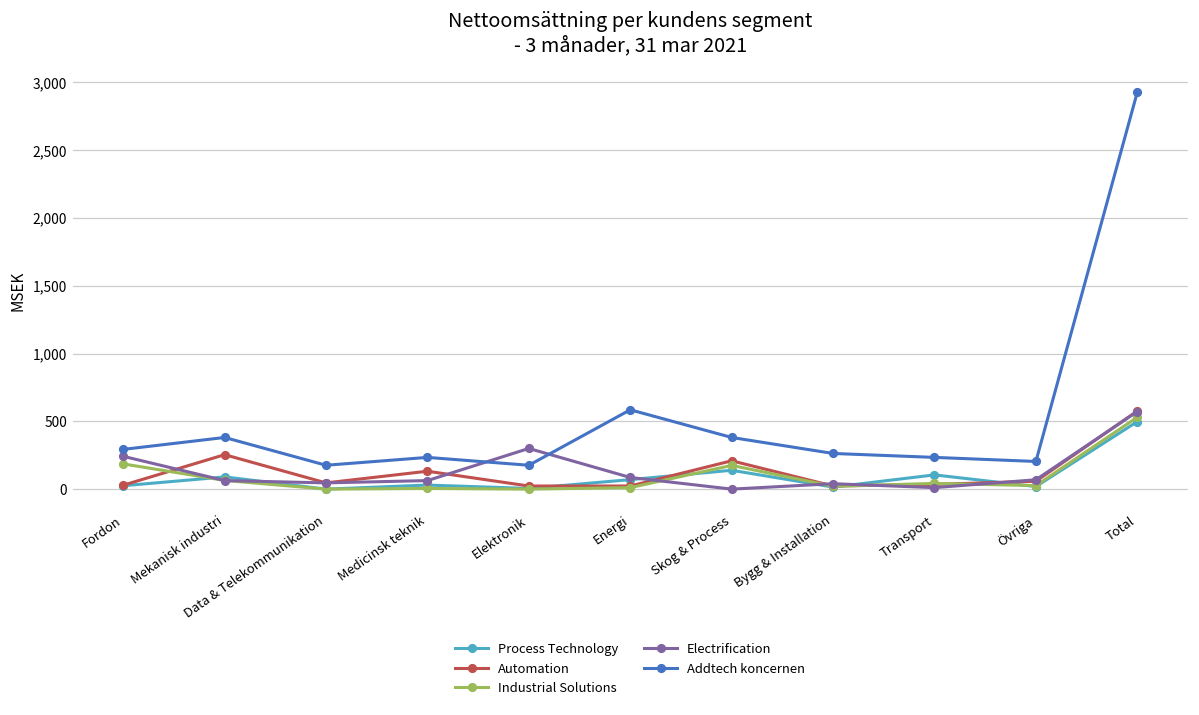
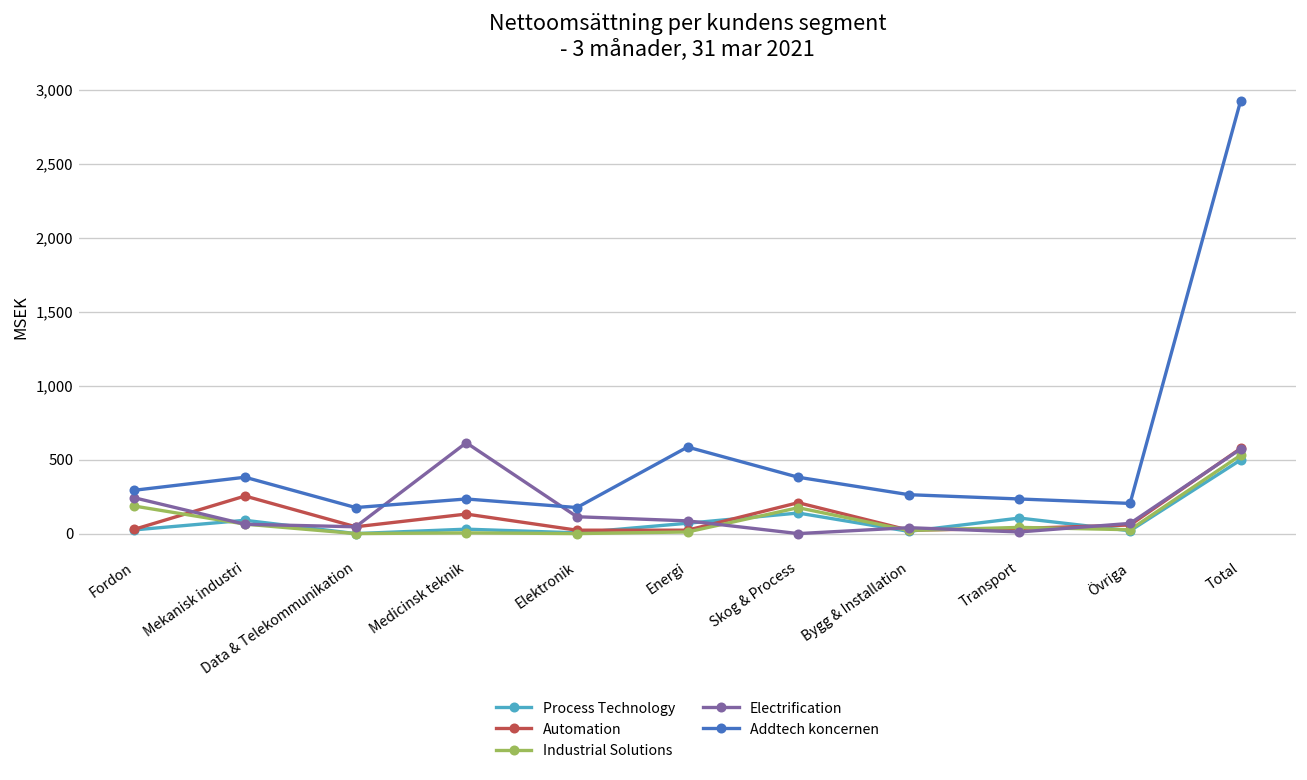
Electrification, Medicinsk teknik: 60 -> 610
Electrification, Elektronik: 300 -> 110
